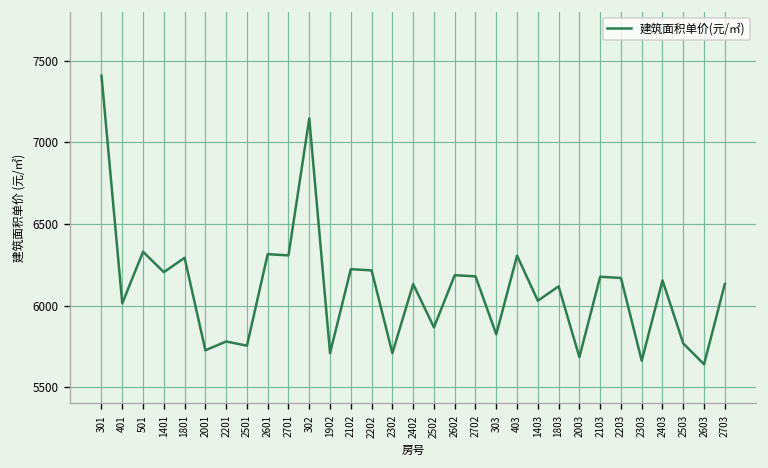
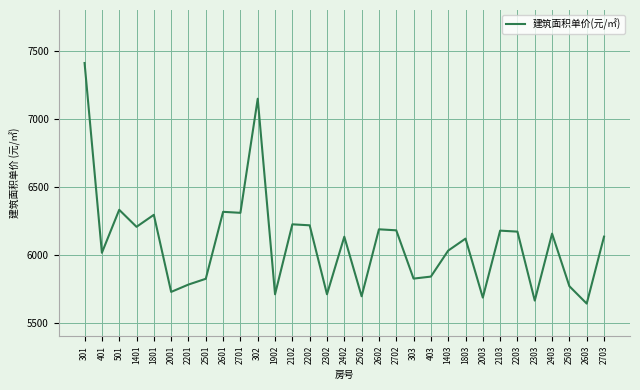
2501: 5750 -> 5820
2502: 5870 -> 5690
403: 6310 -> 5840
